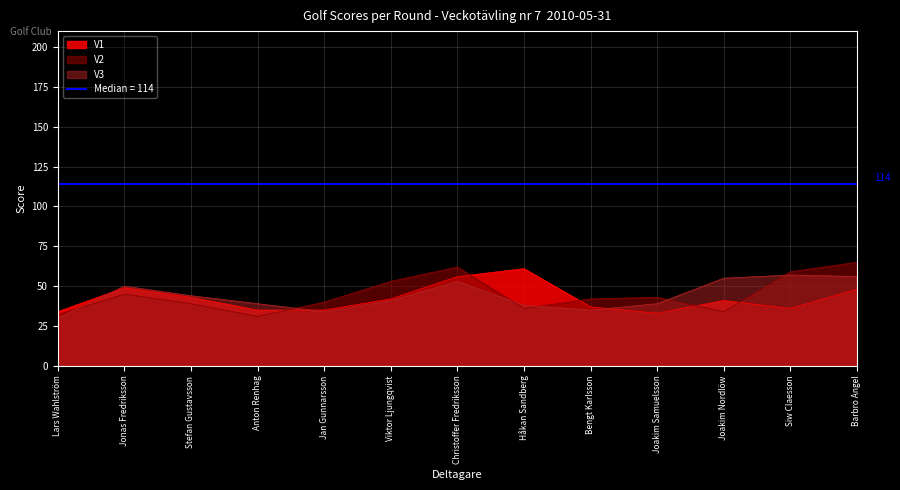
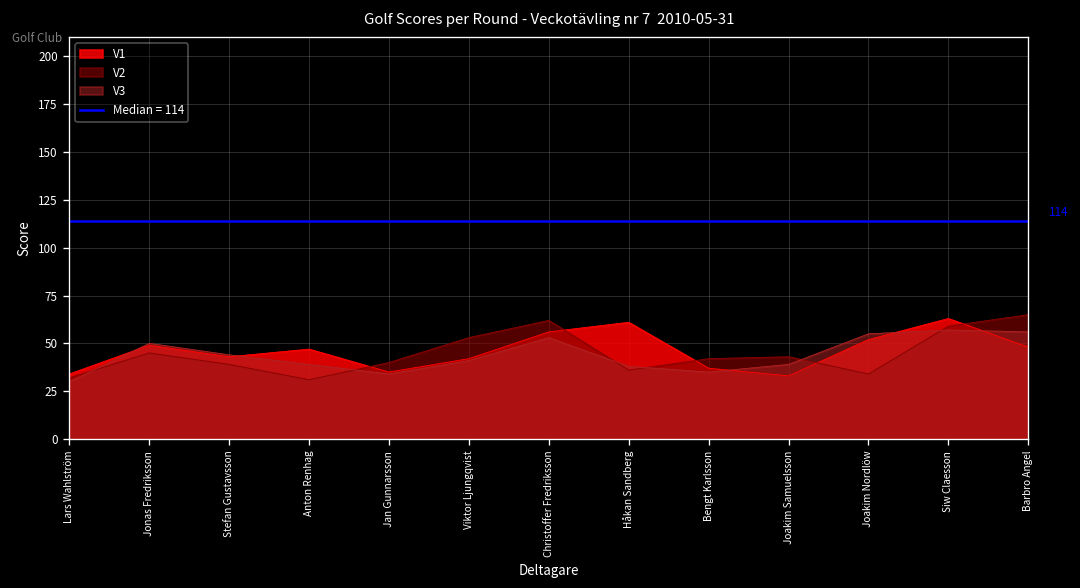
V1, Anton Renhag: 35 -> 47
V1, Joakim Nordlöw: 41 -> 52
V1, Siw Claesson: 36 -> 63
